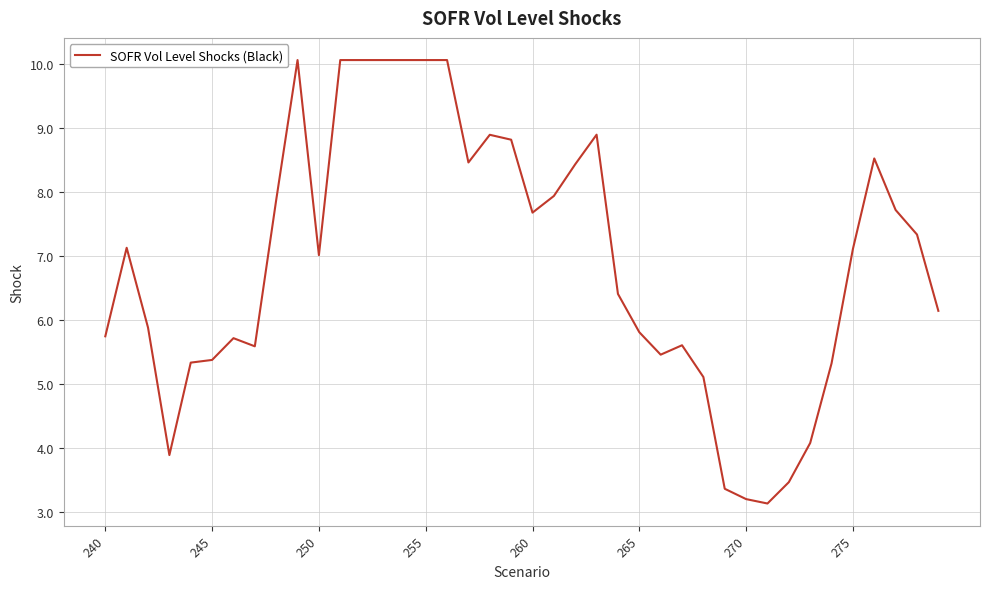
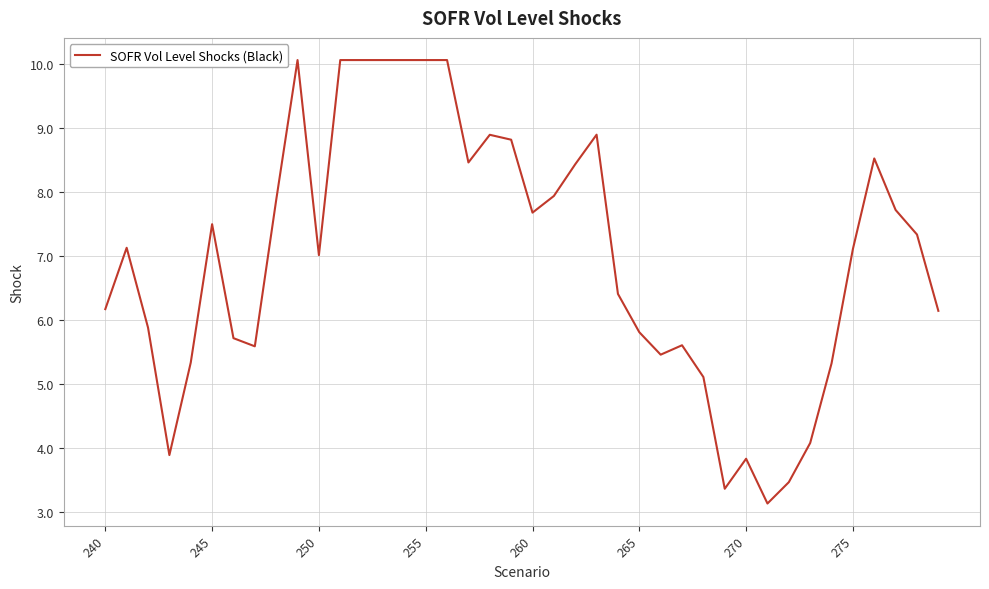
240: 5.7 -> 6.2
245: 5.4 -> 7.5
270: 3.2 -> 3.8
